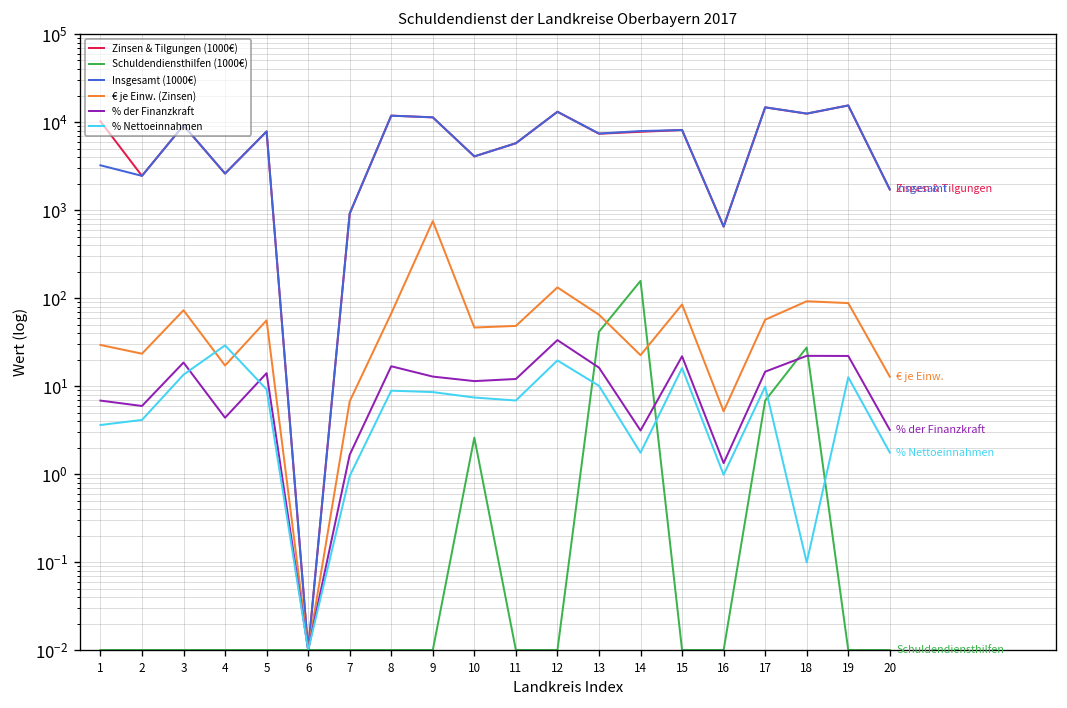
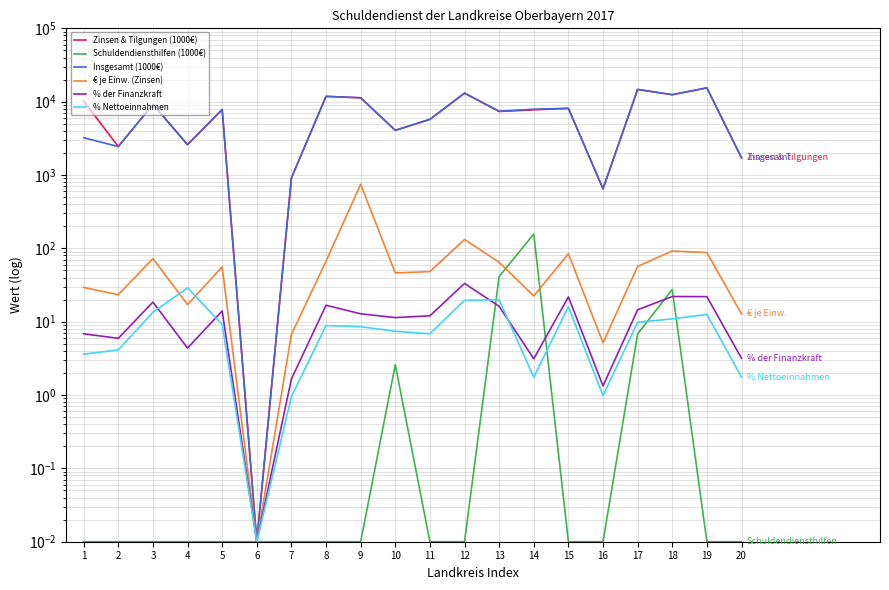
% Nettoeinnahmen, 13: 10 -> 20
% Nettoeinnahmen, 18: 0.10 -> 11
